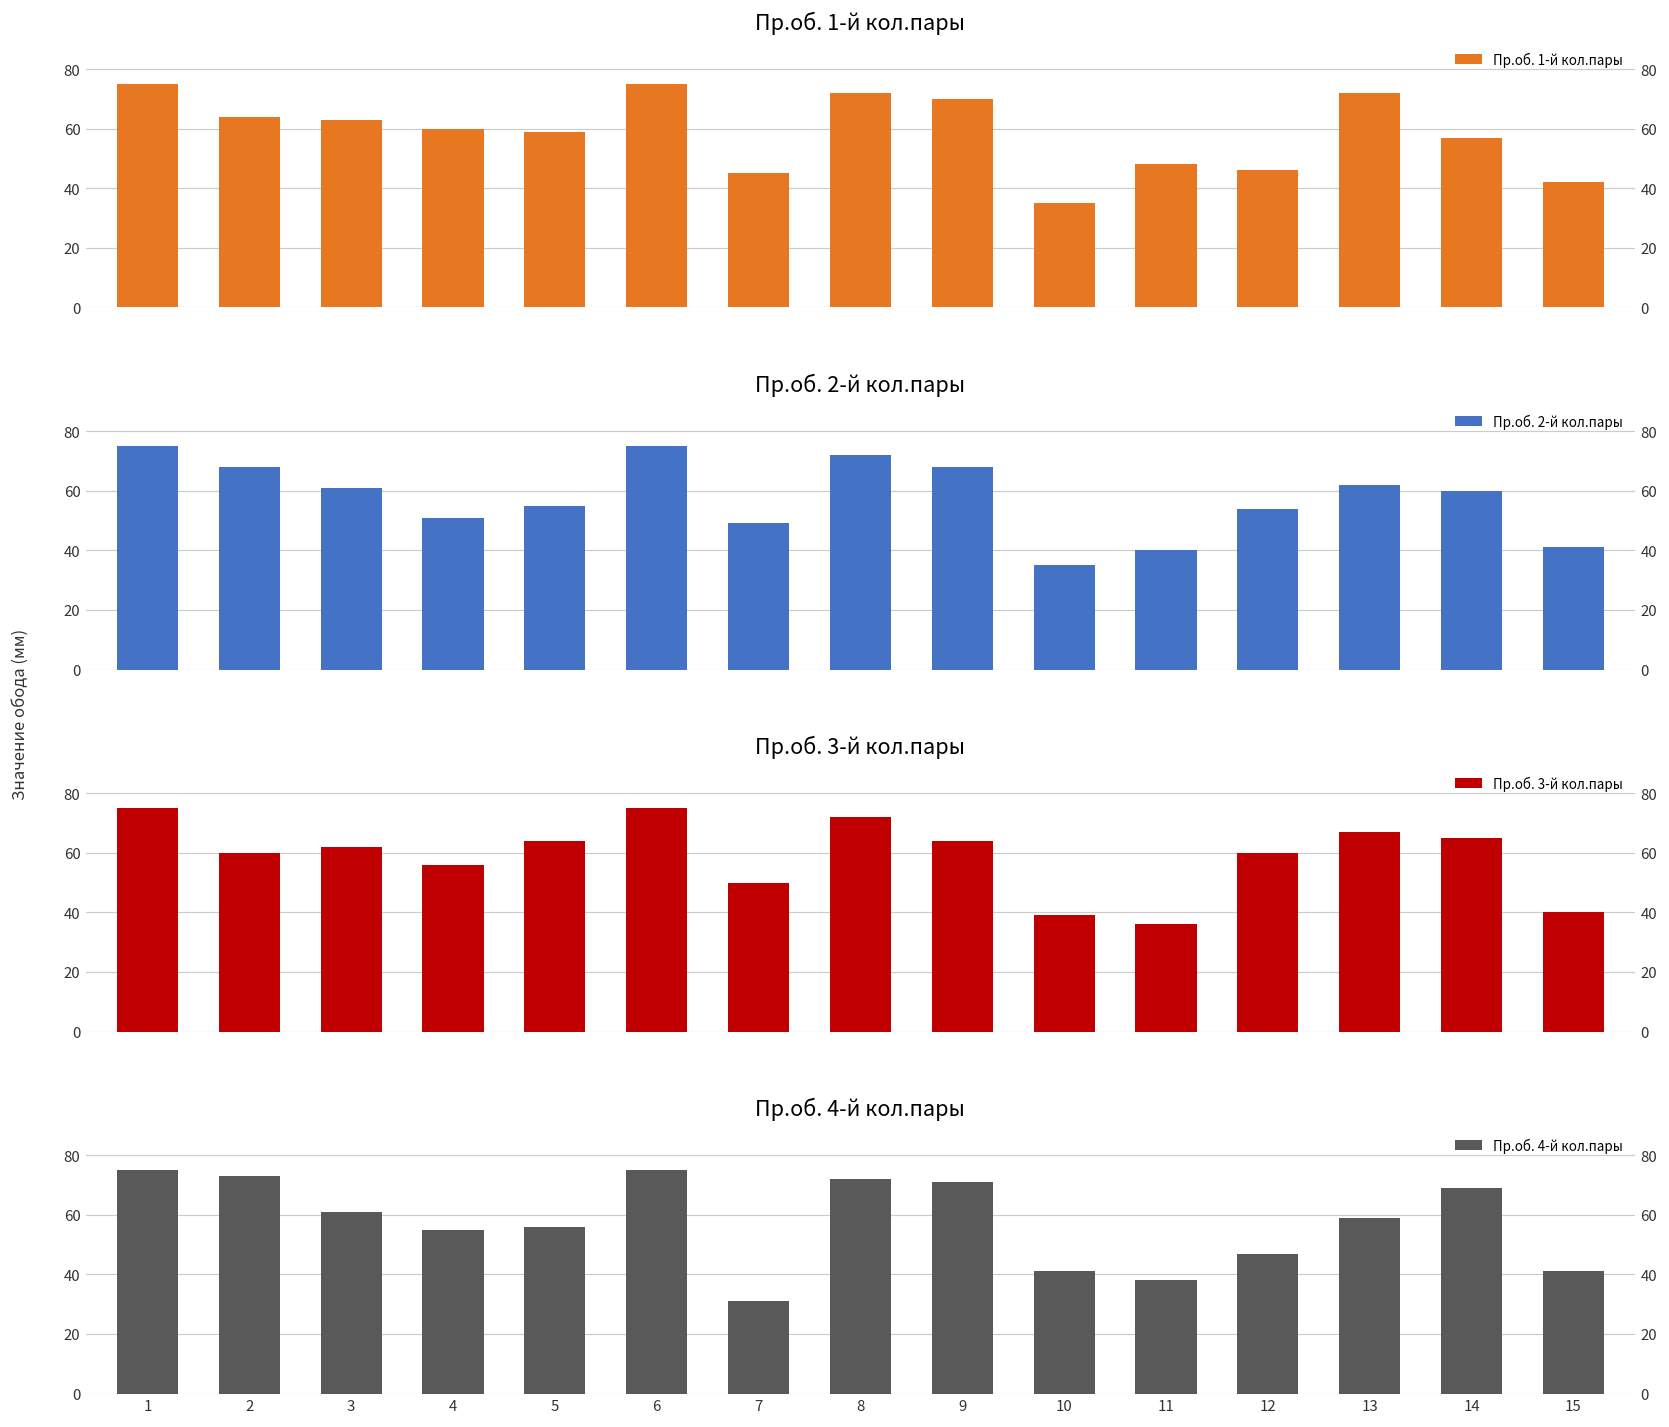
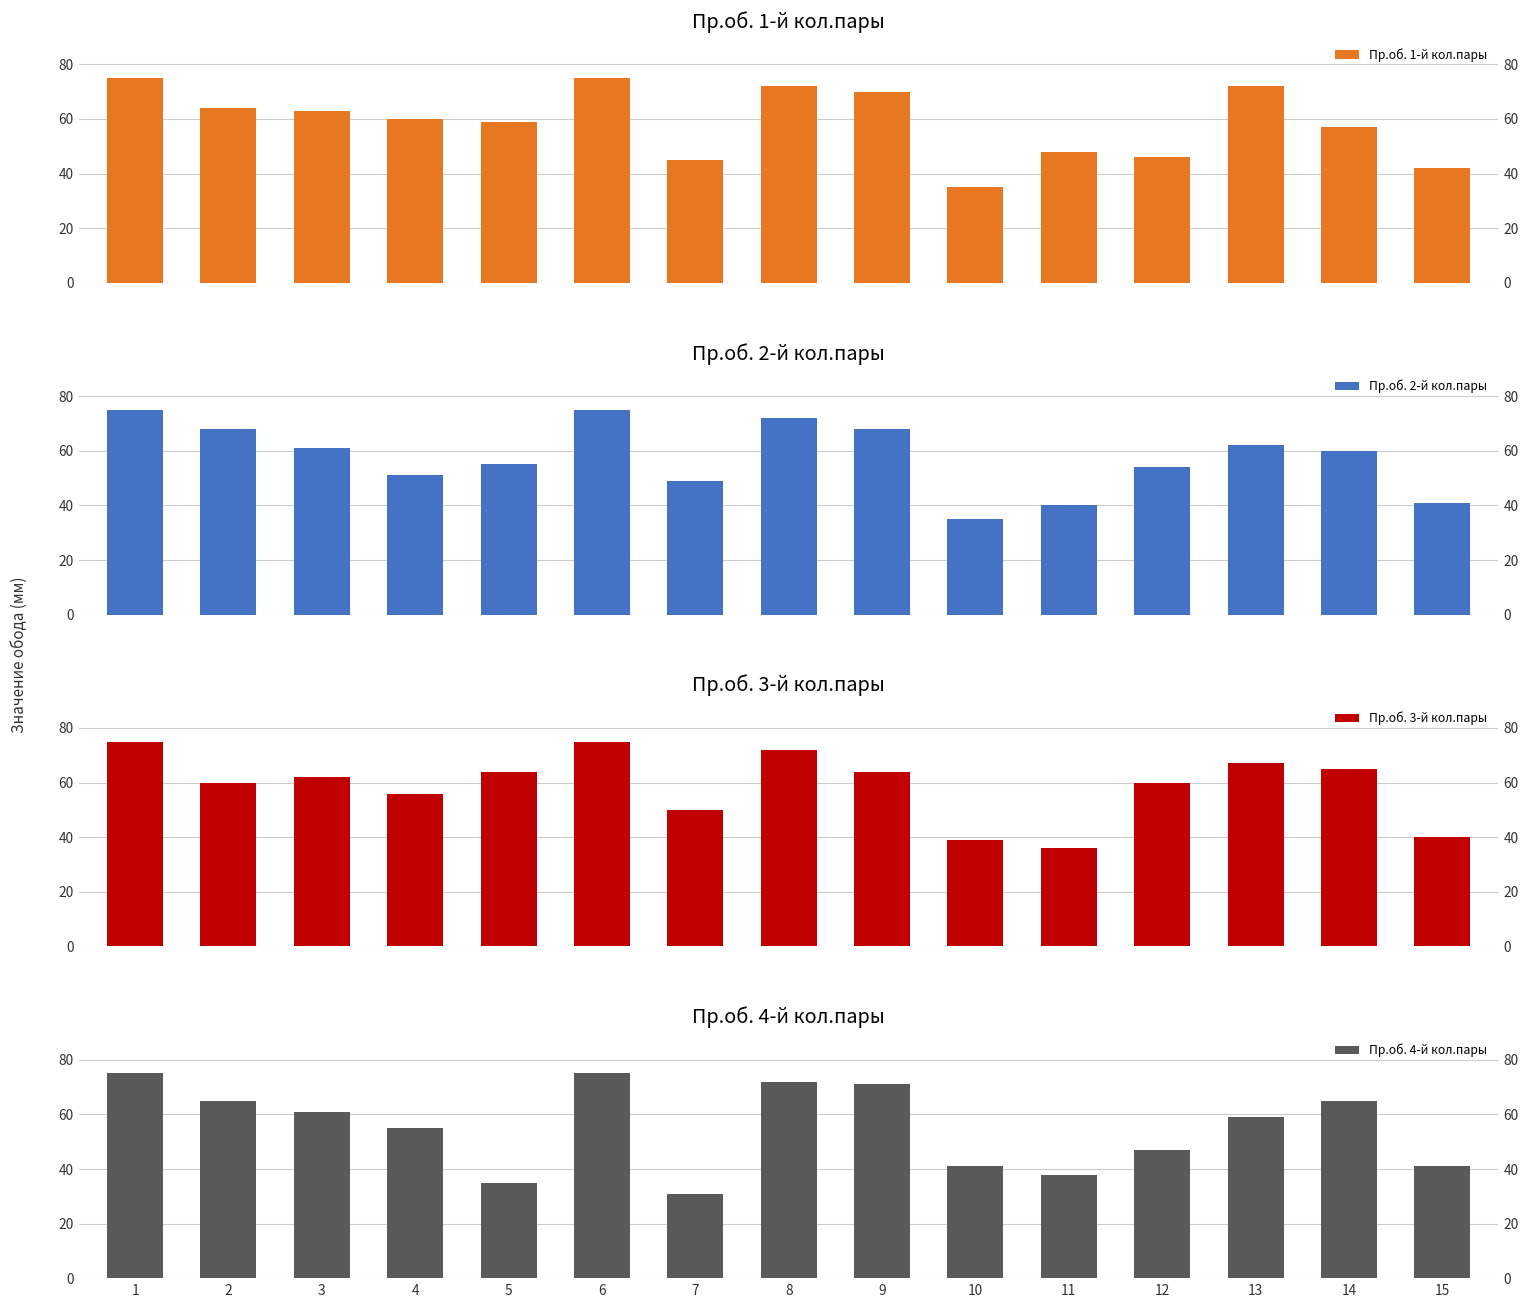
Пр.об. 4-й кол.пары, 2: 73 -> 65
Пр.об. 4-й кол.пары, 5: 56 -> 35
Пр.об. 4-й кол.пары, 14: 69 -> 65
